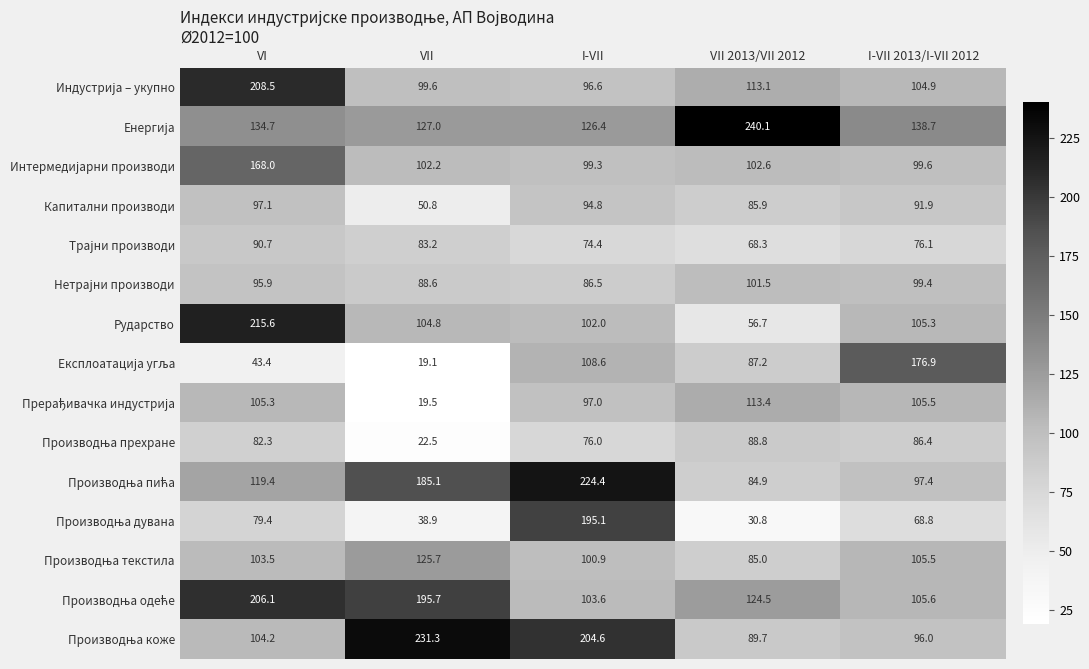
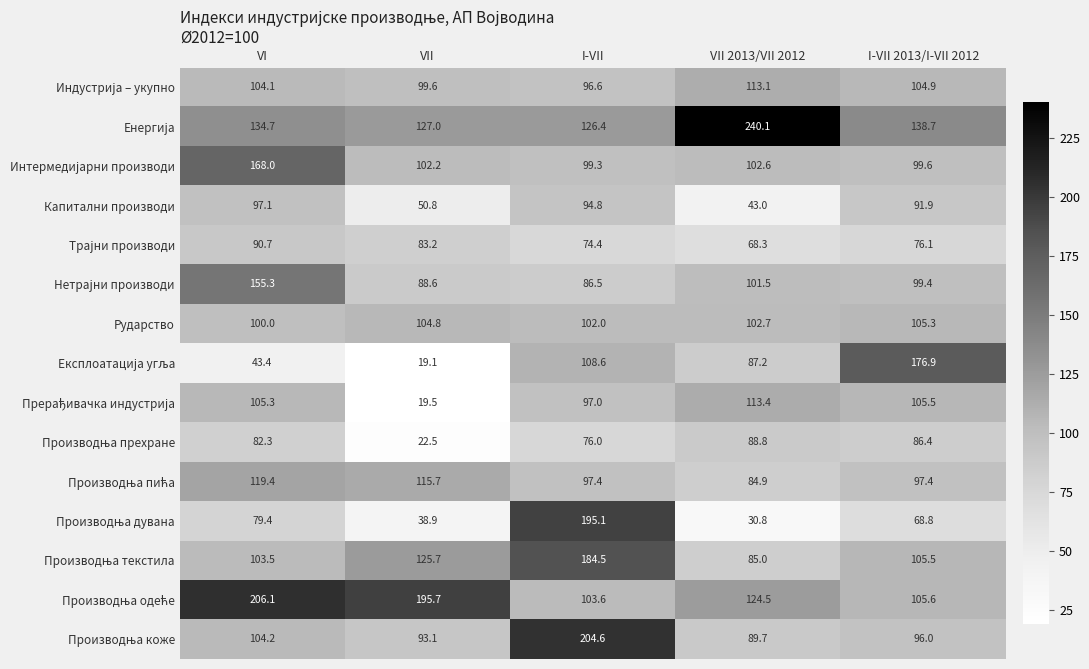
Индустрија – укупно, VI: 208.5 -> 104.1
Капитални производи, VII 2013/VII 2012: 85.9 -> 43.0
Нетрајни производи, VI: 95.9 -> 155.3
Рударство, VI: 215.6 -> 100.0
Рударство, VII 2013/VII 2012: 56.7 -> 102.7
Производња пића, VII: 185.1 -> 115.7
Производња пића, I-VII: 224.4 -> 97.4
Производња текстила, I-VII: 100.9 -> 184.5
Производња коже, VII: 231.3 -> 93.1
